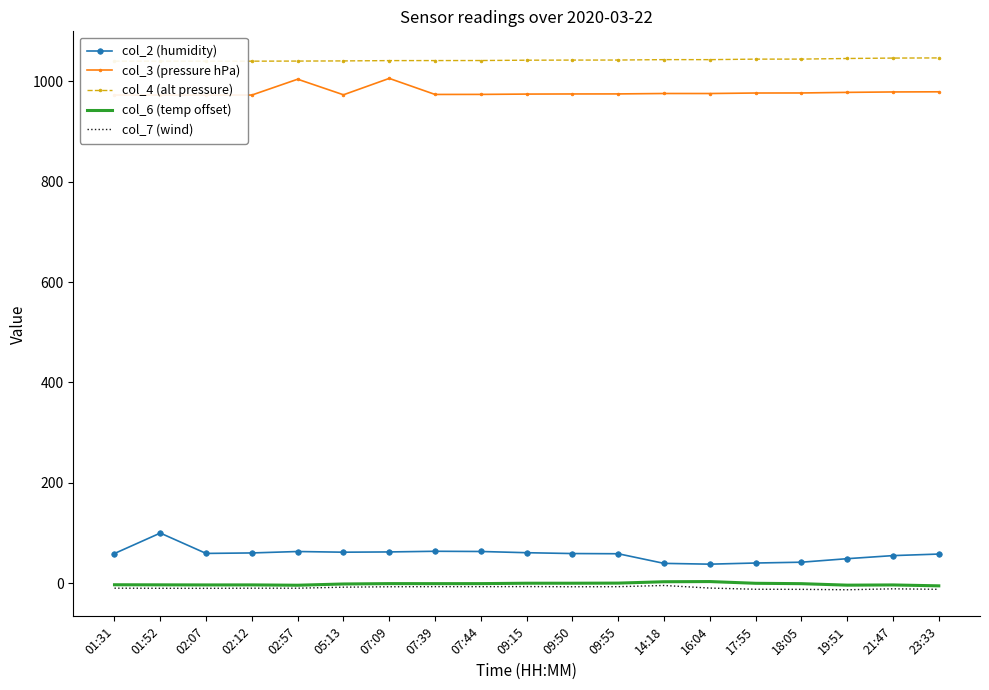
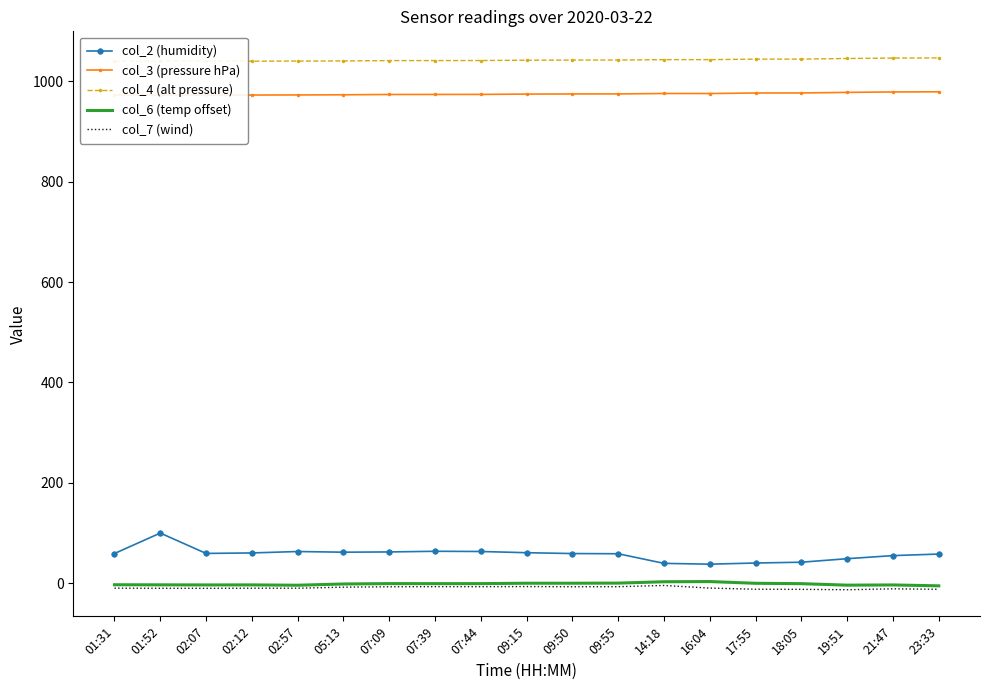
col_3 (pressure hPa), 02:57: 1000 -> 970
col_3 (pressure hPa), 07:09: 1010 -> 970
